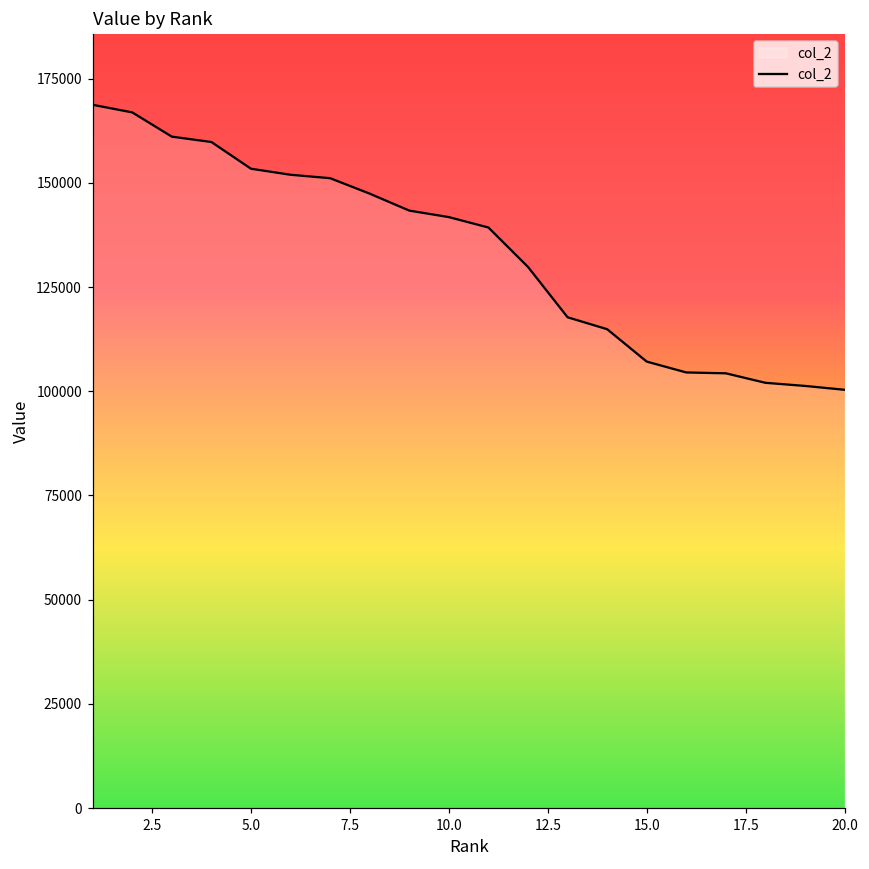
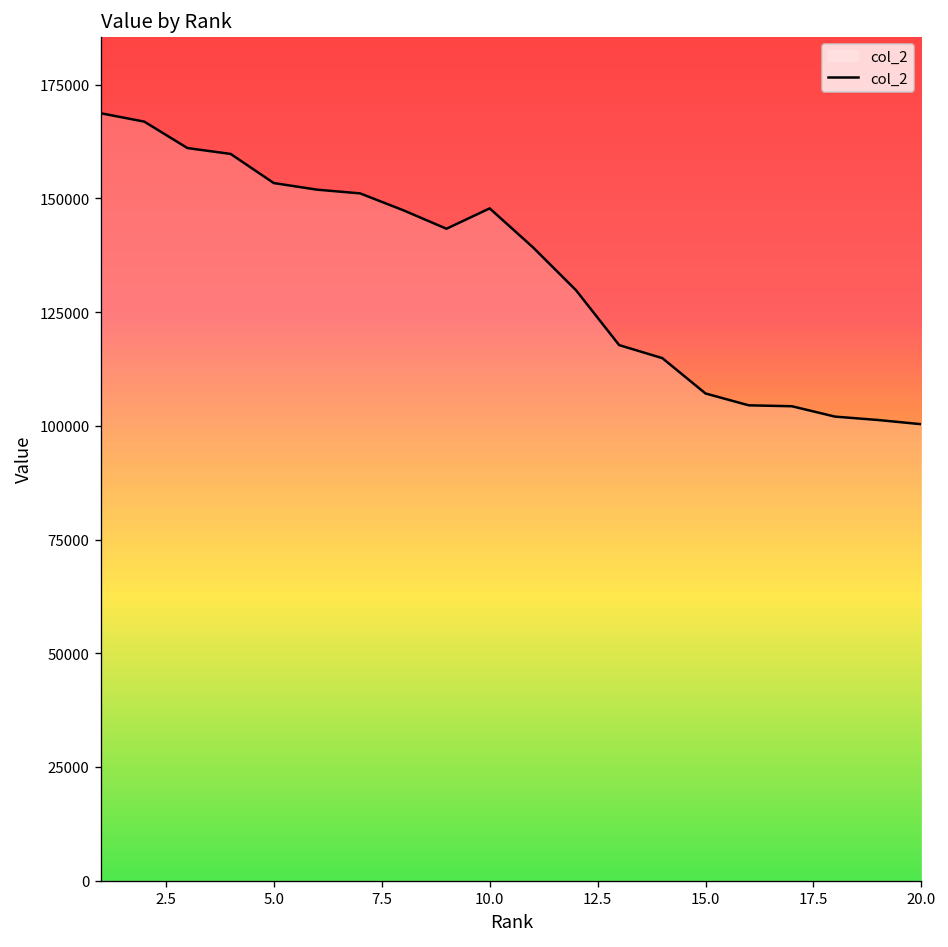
10.0: 142000 -> 148000
